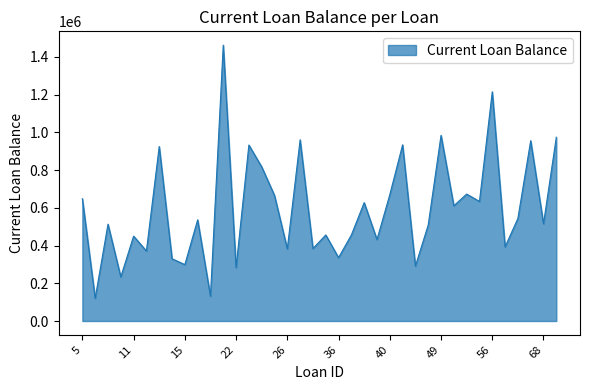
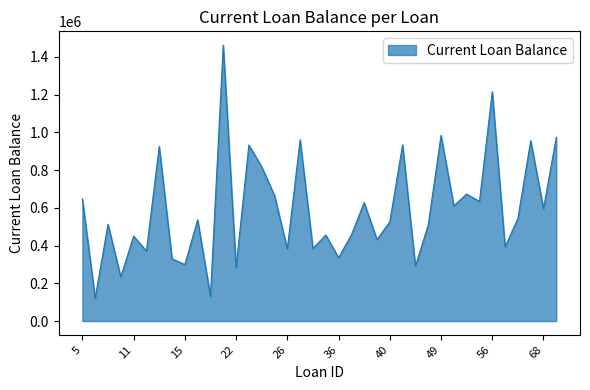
40: 670000 -> 530000
68: 520000 -> 600000
